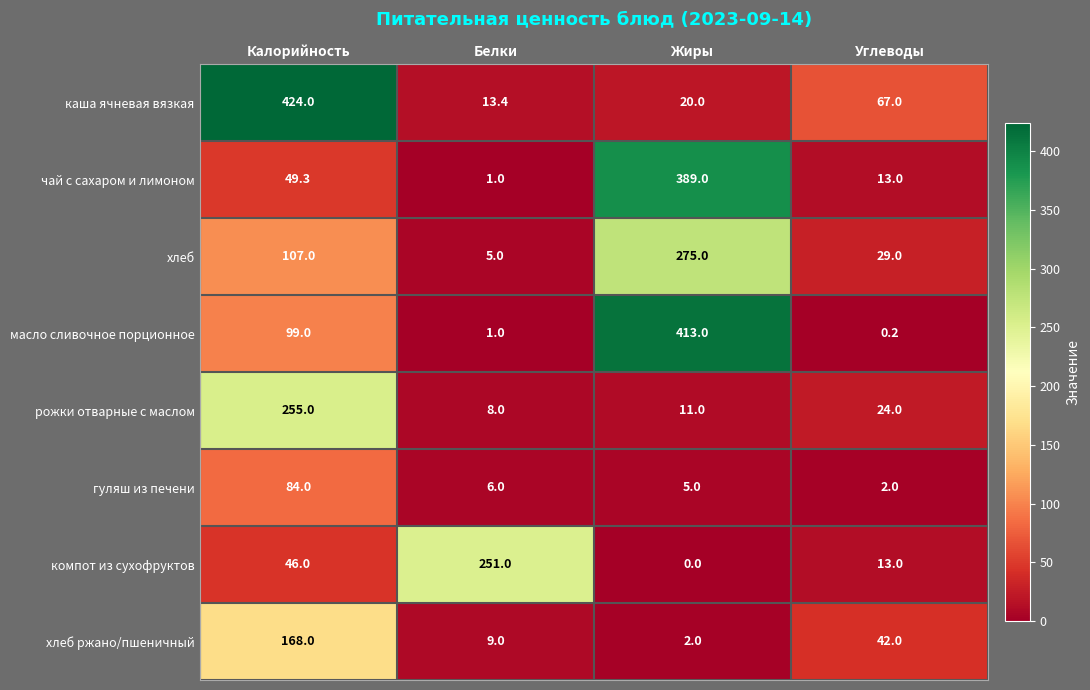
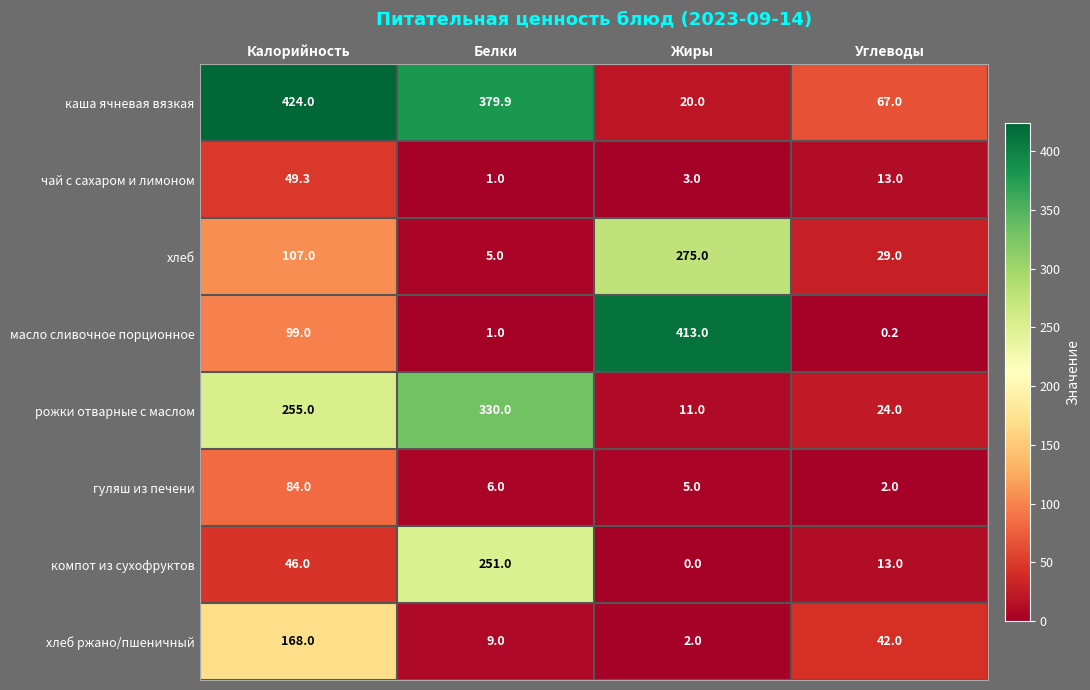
каша ячневая вязкая, Белки: 13.4 -> 379.9
чай с сахаром и лимоном, Жиры: 389.0 -> 3.0
рожки отварные с маслом, Белки: 8.0 -> 330.0
